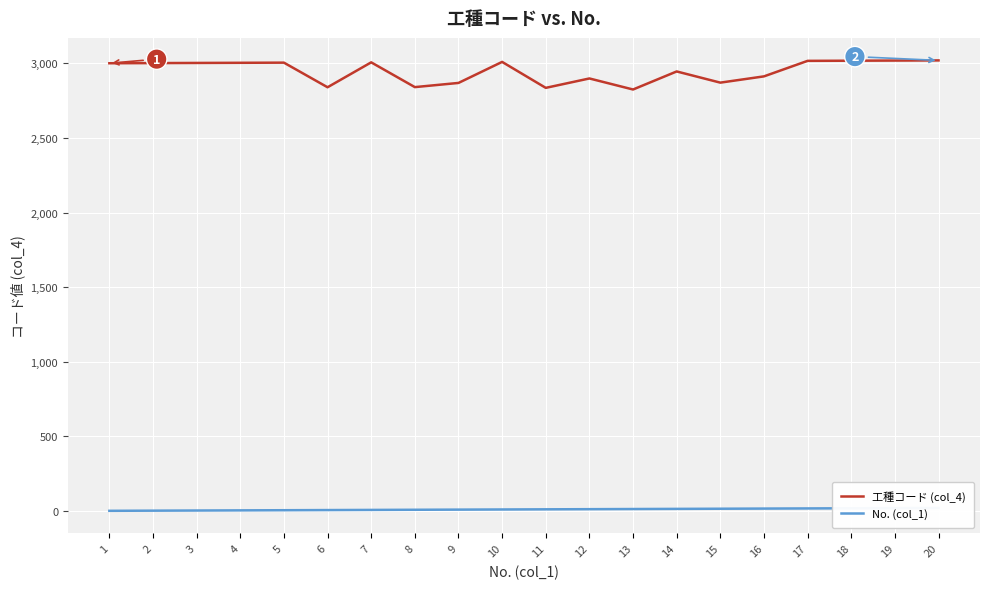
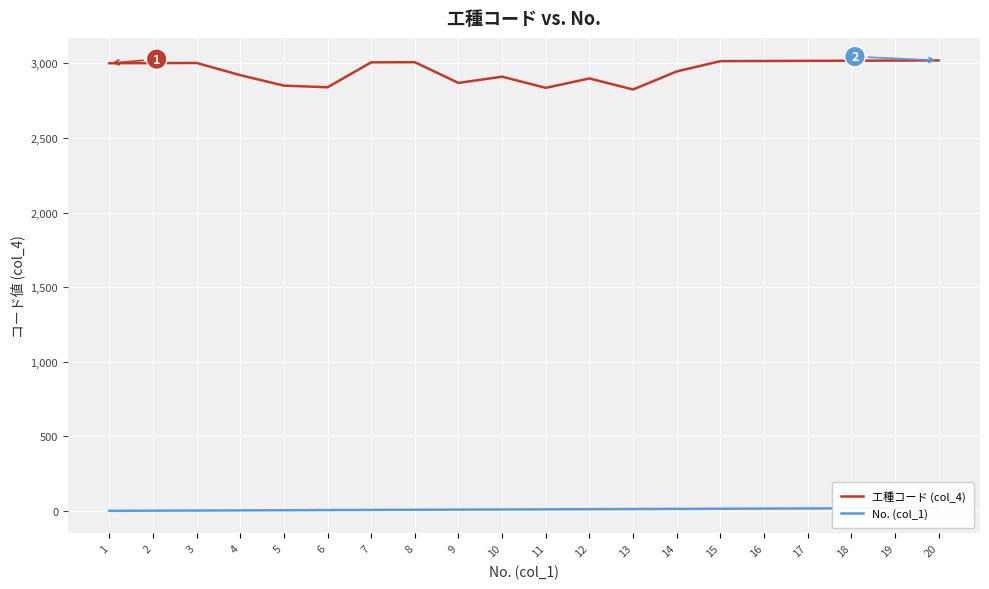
工種コード (col_4), 4: 3,000 -> 2,920
工種コード (col_4), 5: 3,010 -> 2,850
工種コード (col_4), 8: 2,840 -> 3,010
工種コード (col_4), 10: 3,010 -> 2,910
工種コード (col_4), 15: 2,870 -> 3,020
工種コード (col_4), 16: 2,910 -> 3,020
